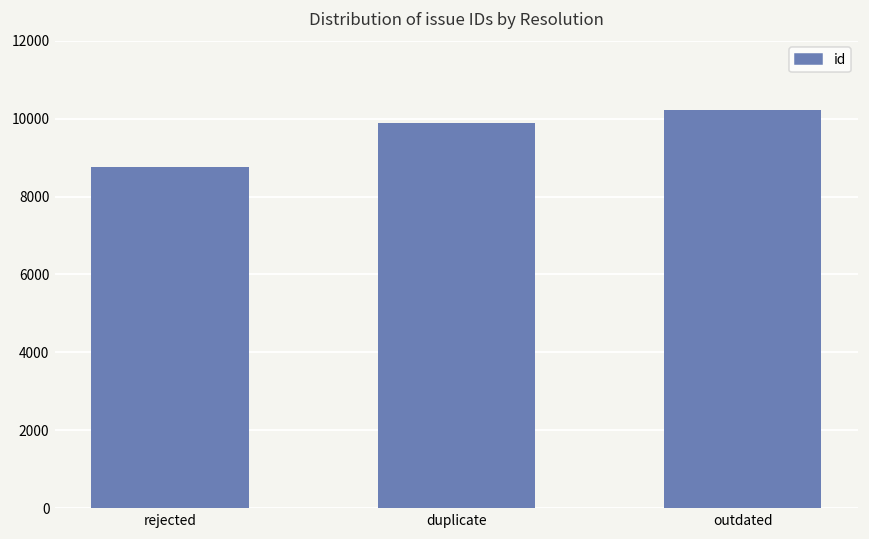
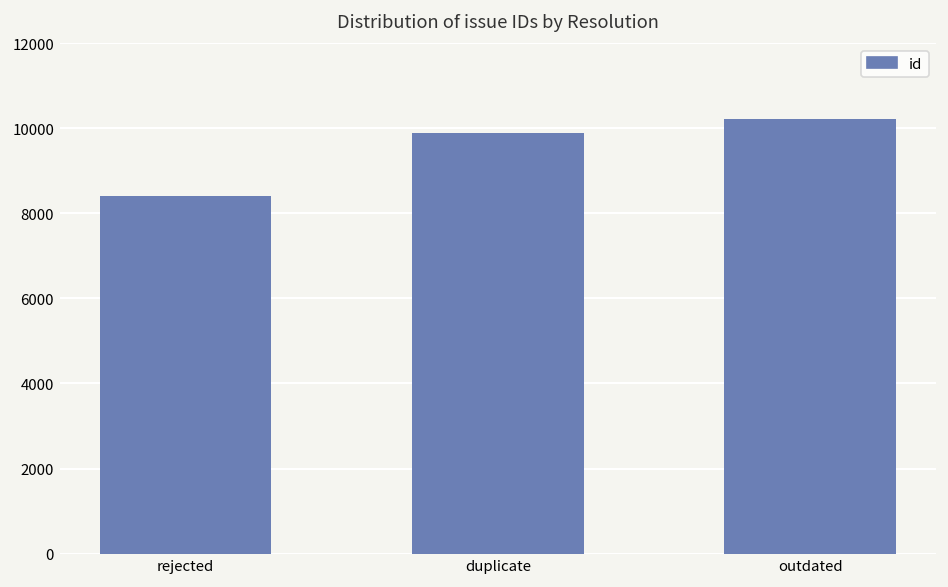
rejected: 8800 -> 8400
